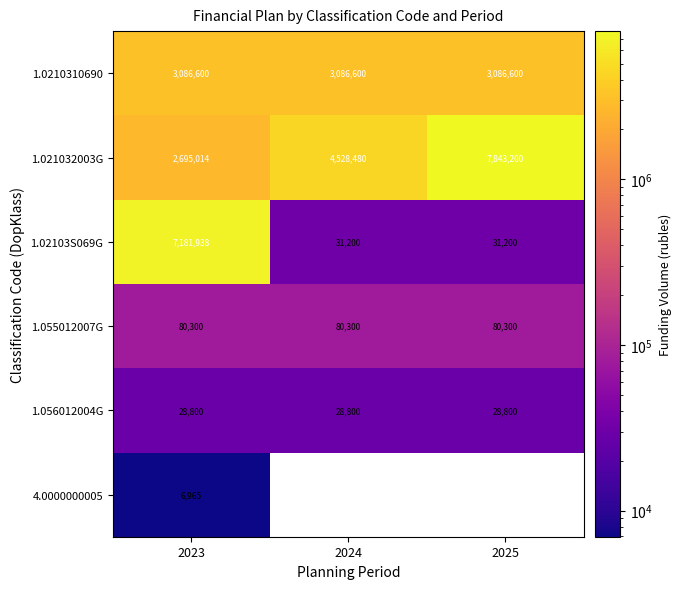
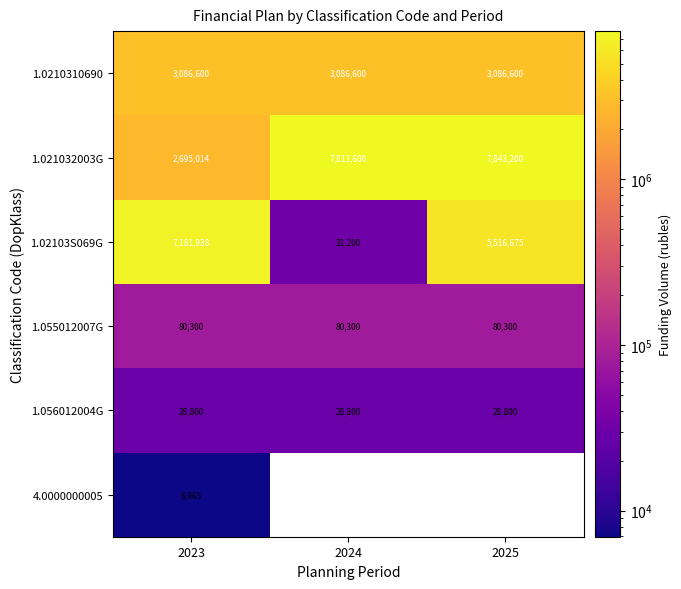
1.021032003G, 2024: 4,528,480 -> 7,813,600
1.02103S069G, 2025: 31,200 -> 5,516,675
